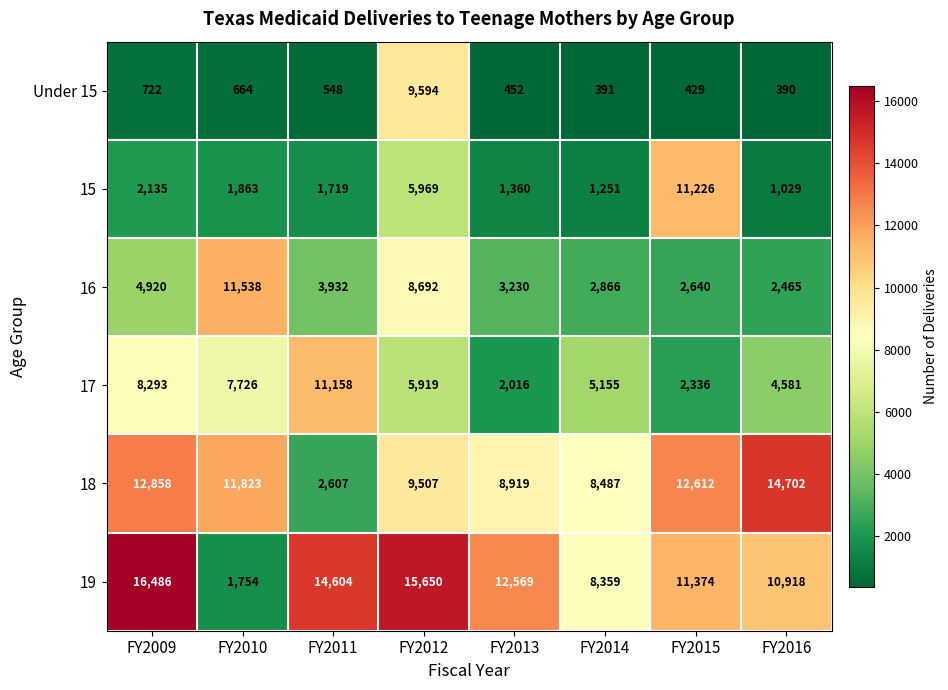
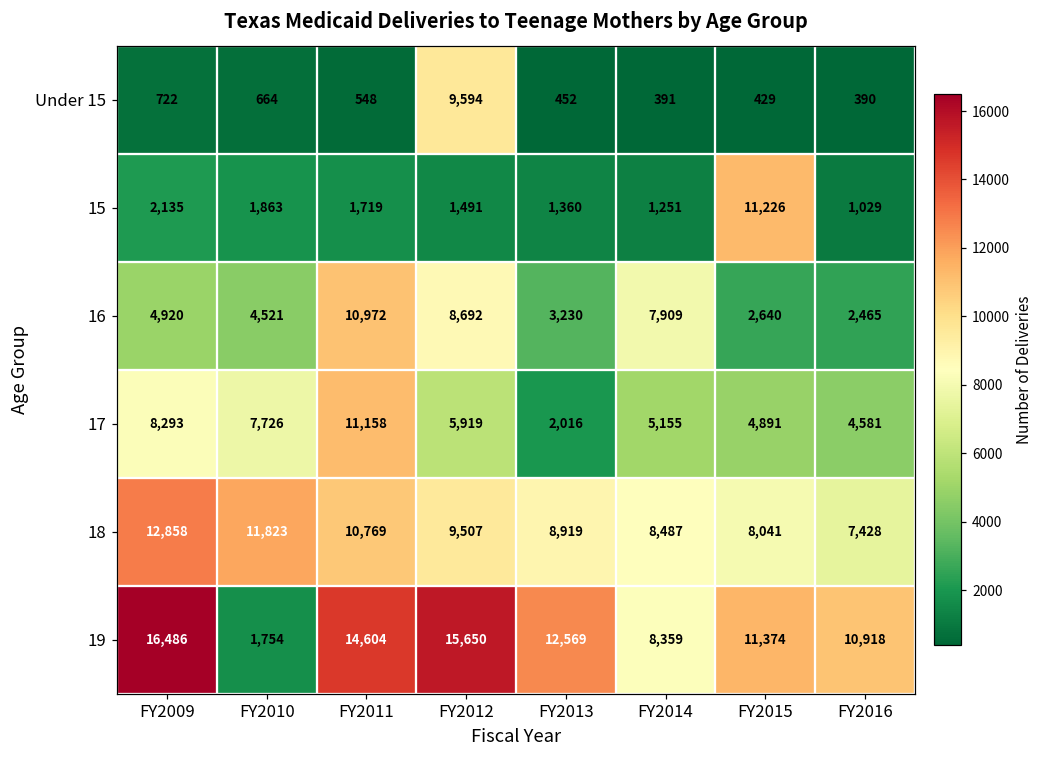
15, FY2012: 5,969 -> 1,491
16, FY2010: 11,538 -> 4,521
16, FY2011: 3,932 -> 10,972
16, FY2014: 2,866 -> 7,909
17, FY2015: 2,336 -> 4,891
18, FY2011: 2,607 -> 10,769
18, FY2015: 12,612 -> 8,041
18, FY2016: 14,702 -> 7,428
